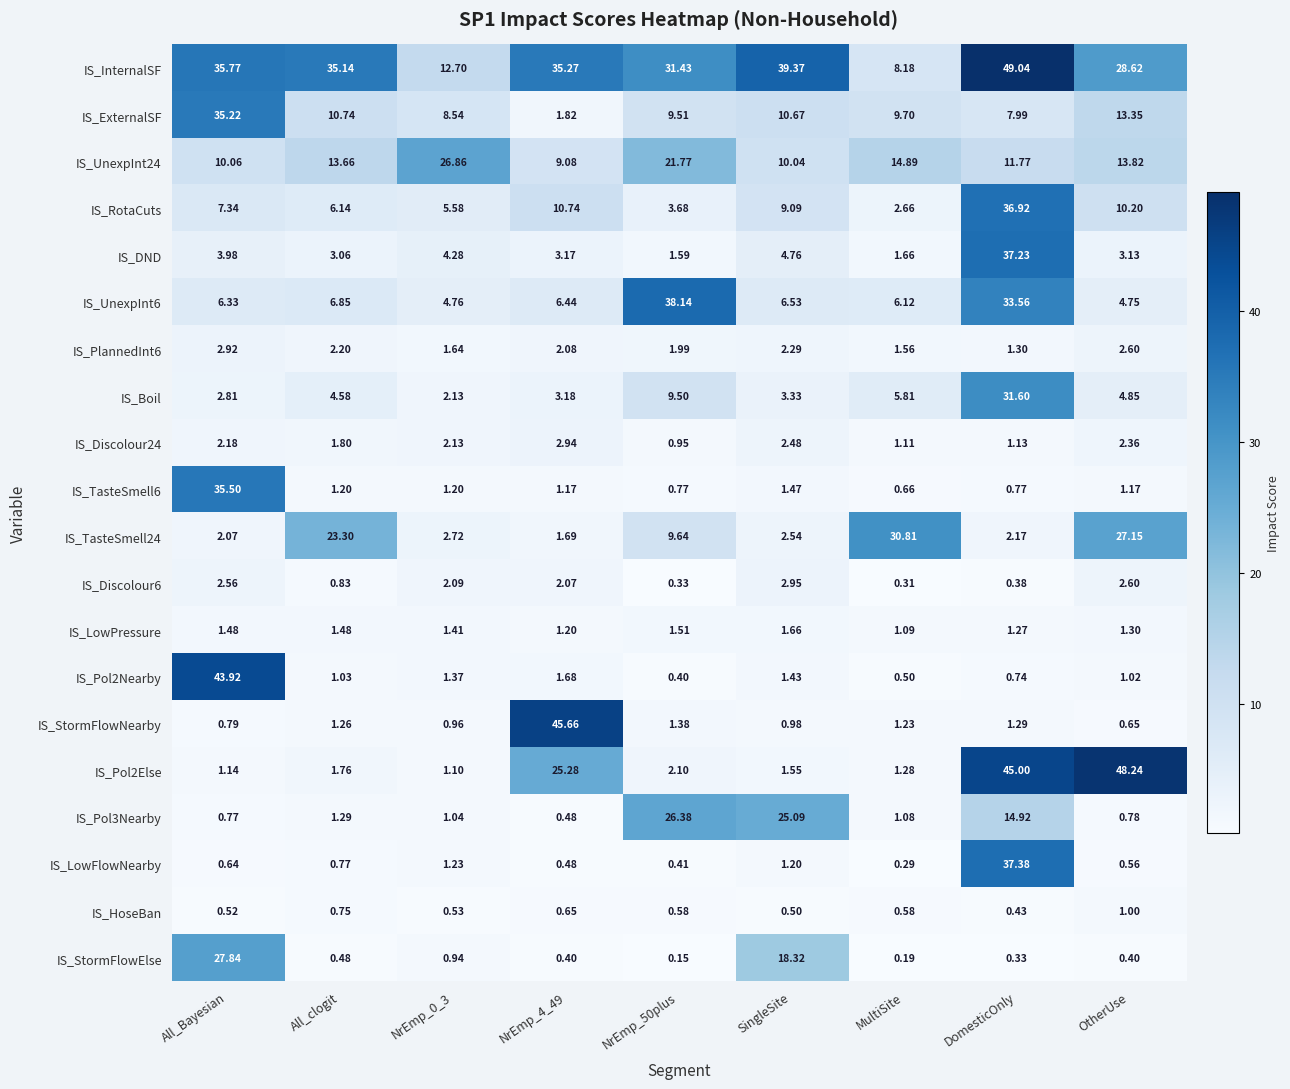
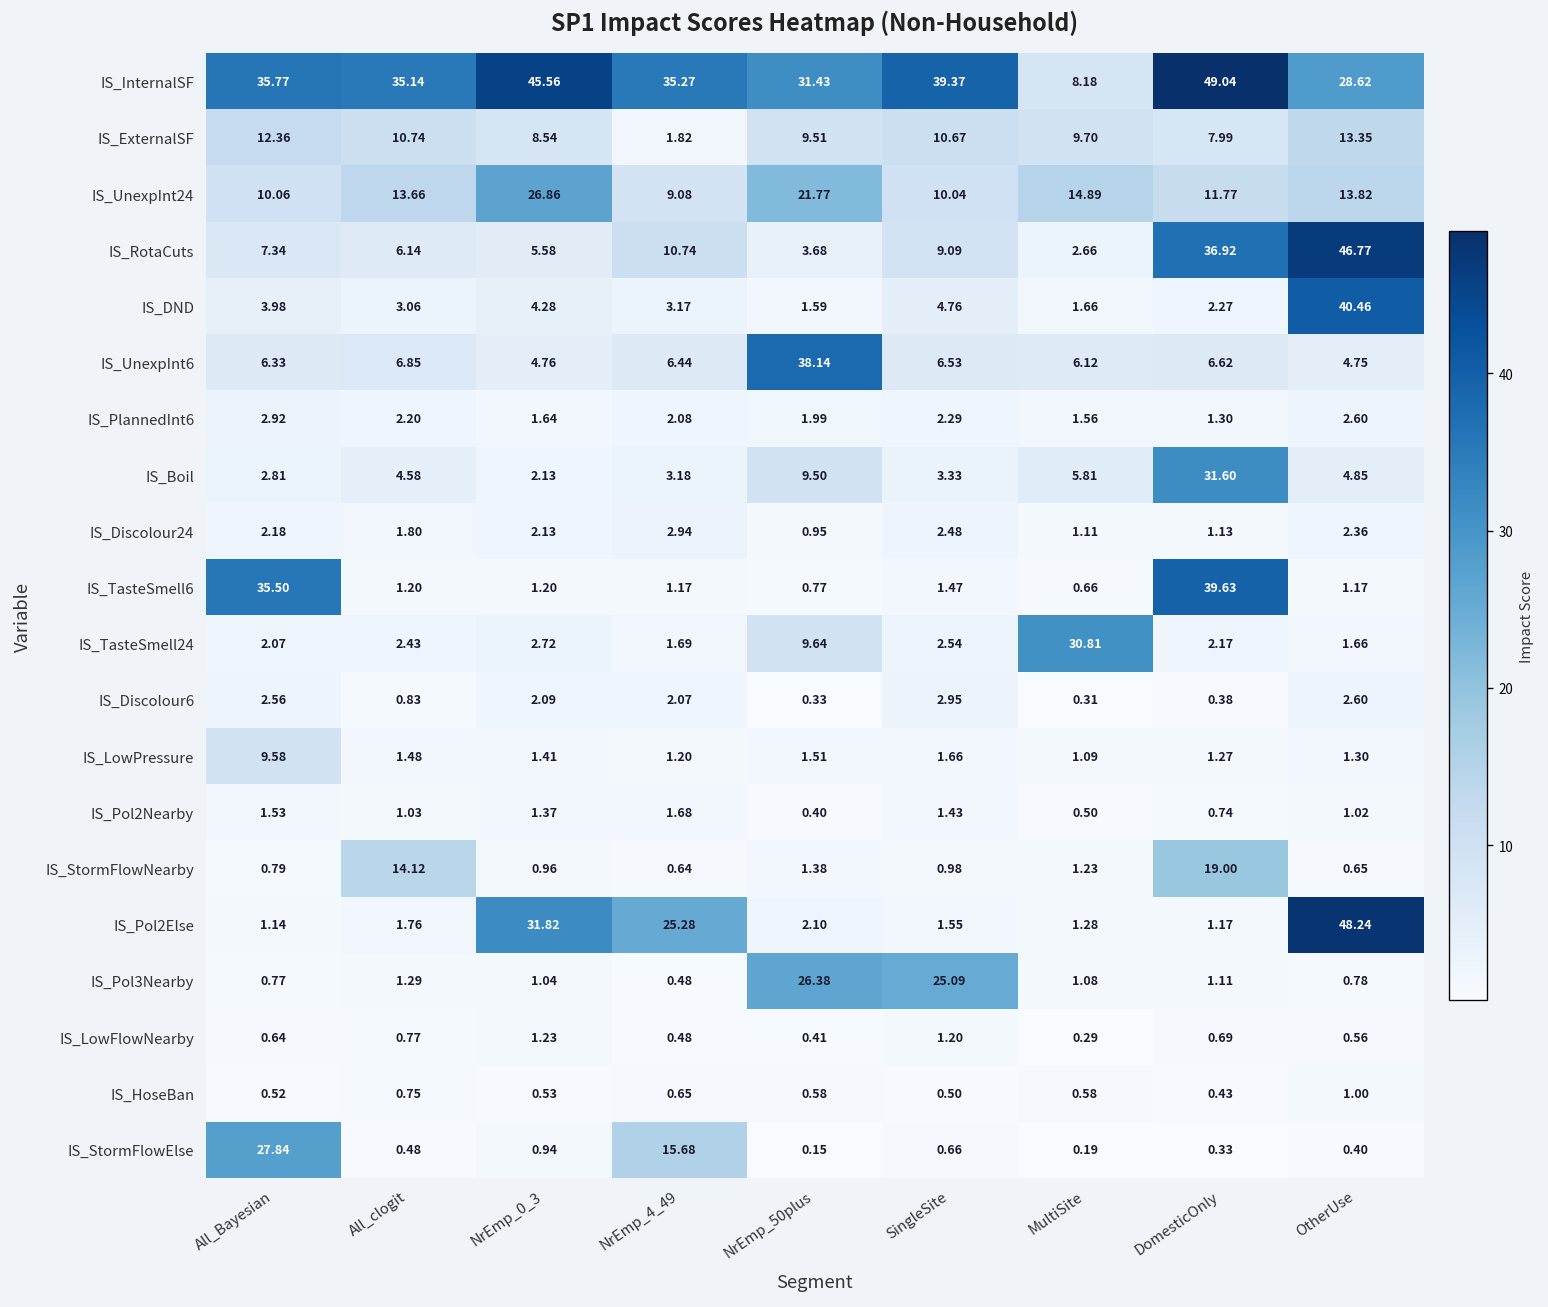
IS_InternalSF, NrEmp_0_3: 12.70 -> 45.56
IS_ExternalSF, All_Bayesian: 35.22 -> 12.36
IS_RotaCuts, OtherUse: 10.20 -> 46.77
IS_DND, DomesticOnly: 37.23 -> 2.27
IS_DND, OtherUse: 3.13 -> 40.46
IS_UnexpInt6, DomesticOnly: 33.56 -> 6.62
IS_TasteSmell6, DomesticOnly: 0.77 -> 39.63
IS_TasteSmell24, All_clogit: 23.30 -> 2.43
IS_TasteSmell24, OtherUse: 27.15 -> 1.66
IS_LowPressure, All_Bayesian: 1.48 -> 9.58
IS_Pol2Nearby, All_Bayesian: 43.92 -> 1.53
IS_StormFlowNearby, All_clogit: 1.26 -> 14.12
IS_StormFlowNearby, NrEmp_4_49: 45.66 -> 0.64
IS_StormFlowNearby, DomesticOnly: 1.29 -> 19.00
IS_Pol2Else, NrEmp_0_3: 1.10 -> 31.82
IS_Pol2Else, DomesticOnly: 45.00 -> 1.17
IS_Pol3Nearby, DomesticOnly: 14.92 -> 1.11
IS_LowFlowNearby, DomesticOnly: 37.38 -> 0.69
IS_StormFlowElse, NrEmp_4_49: 0.40 -> 15.68
IS_StormFlowElse, SingleSite: 18.32 -> 0.66
